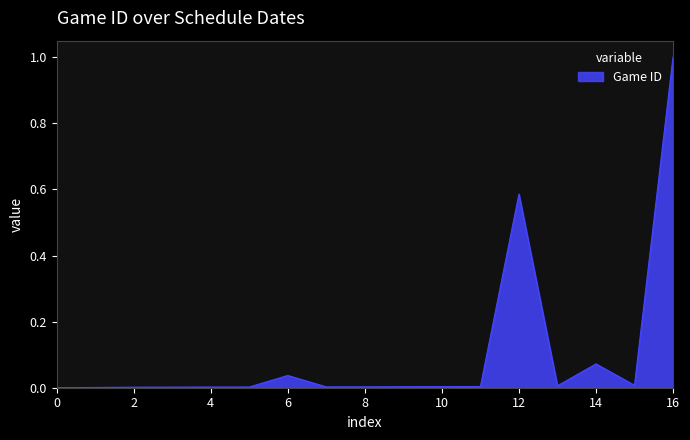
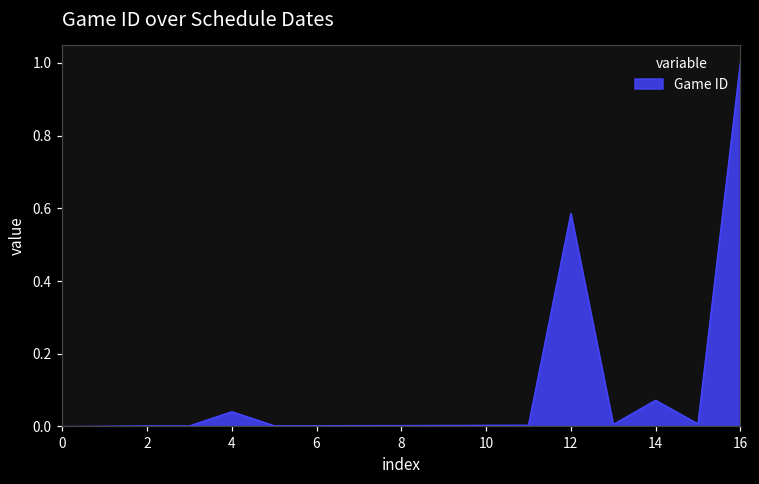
4: 0.00 -> 0.04
6: 0.04 -> 0.00
